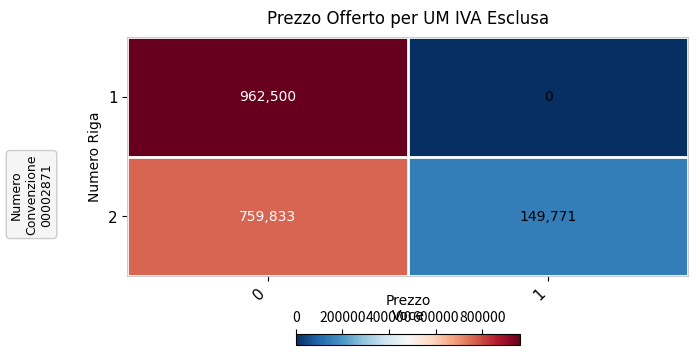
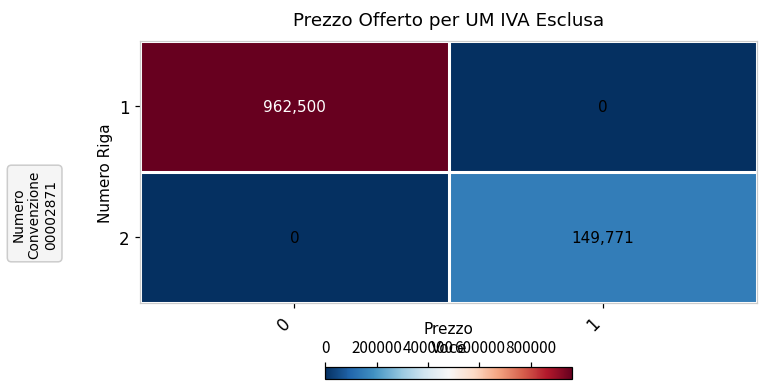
2, 0: 759,833 -> 0
